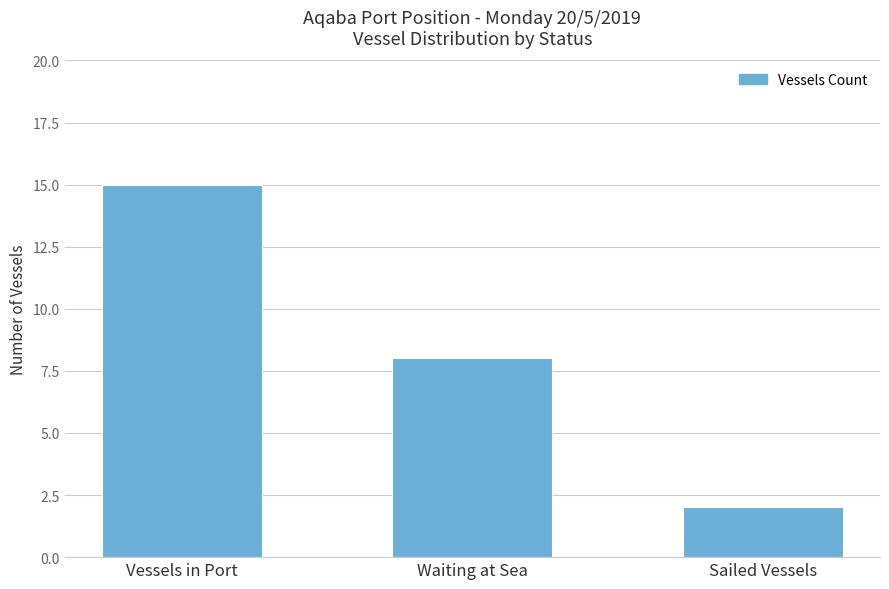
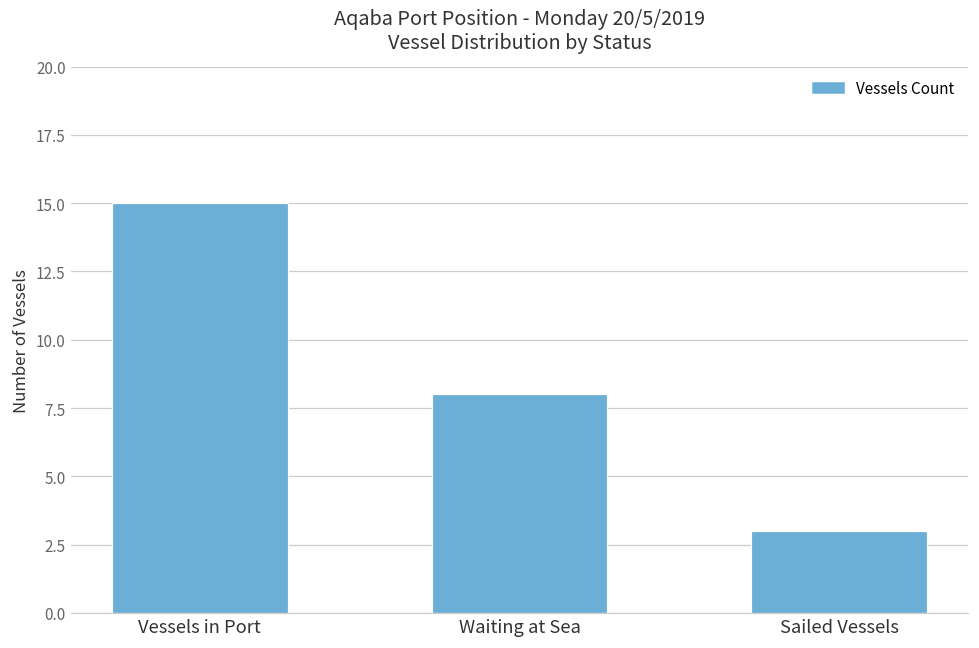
Sailed Vessels: 2 -> 3
